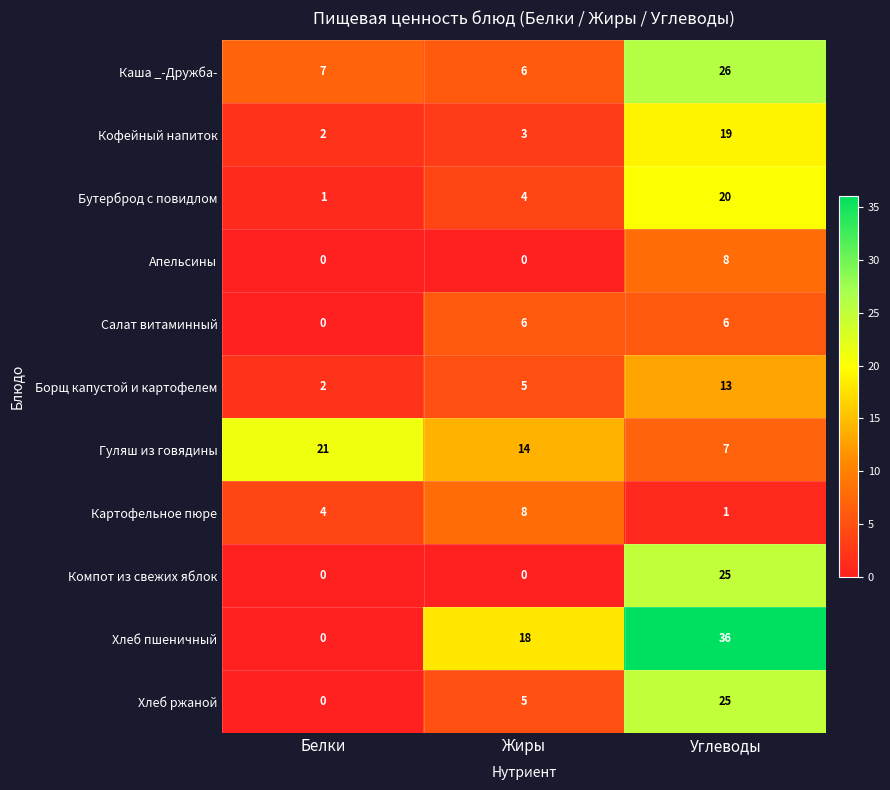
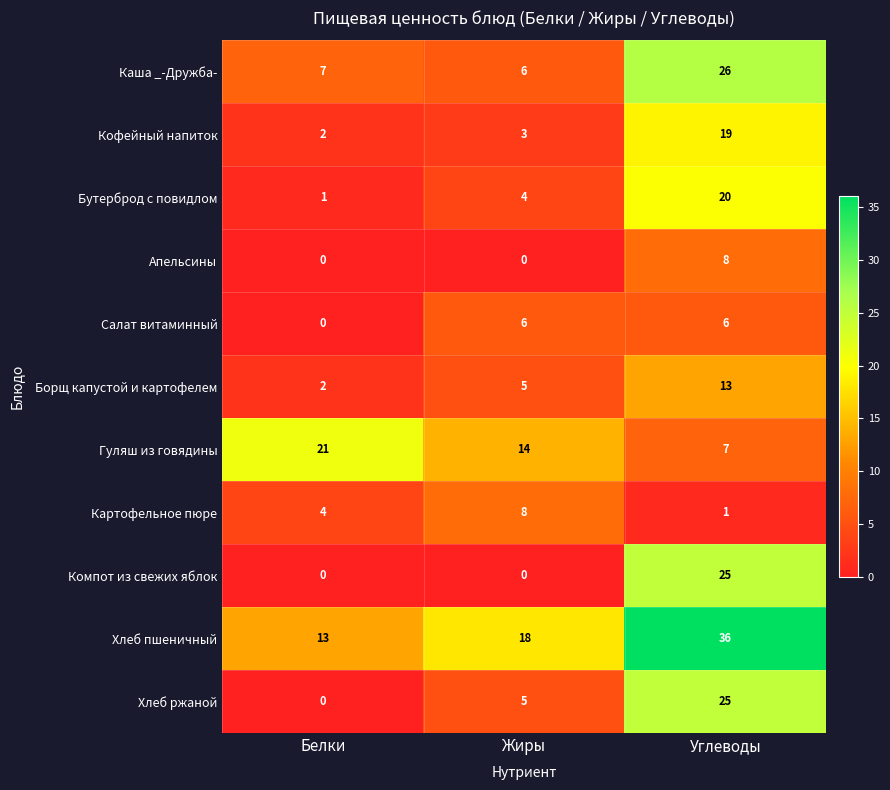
Хлеб пшеничный, Белки: 0 -> 13
